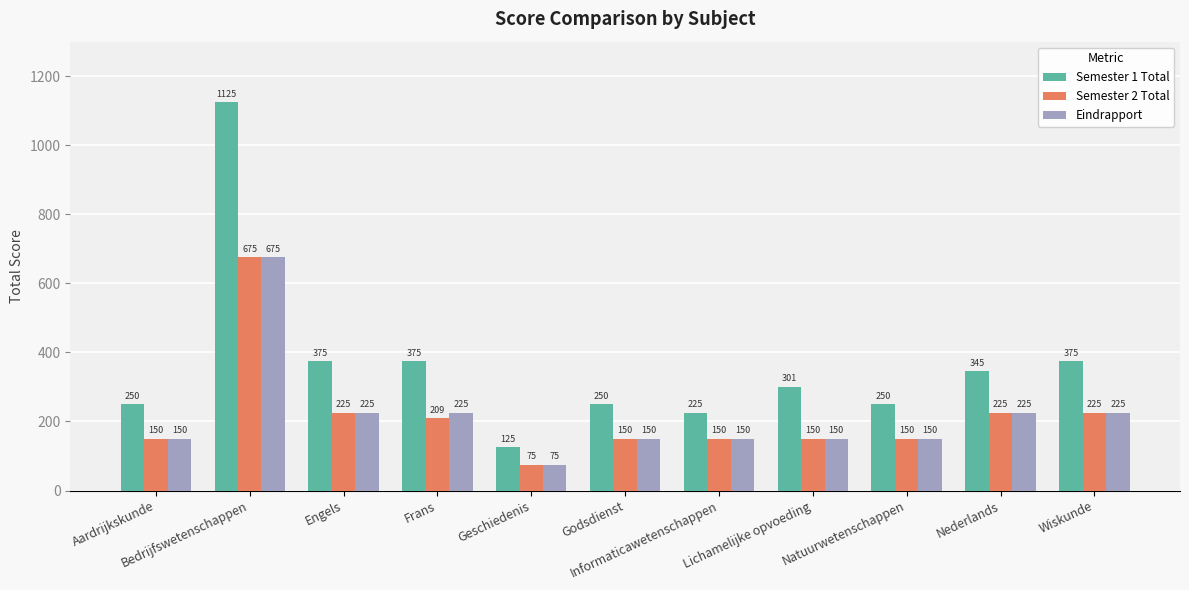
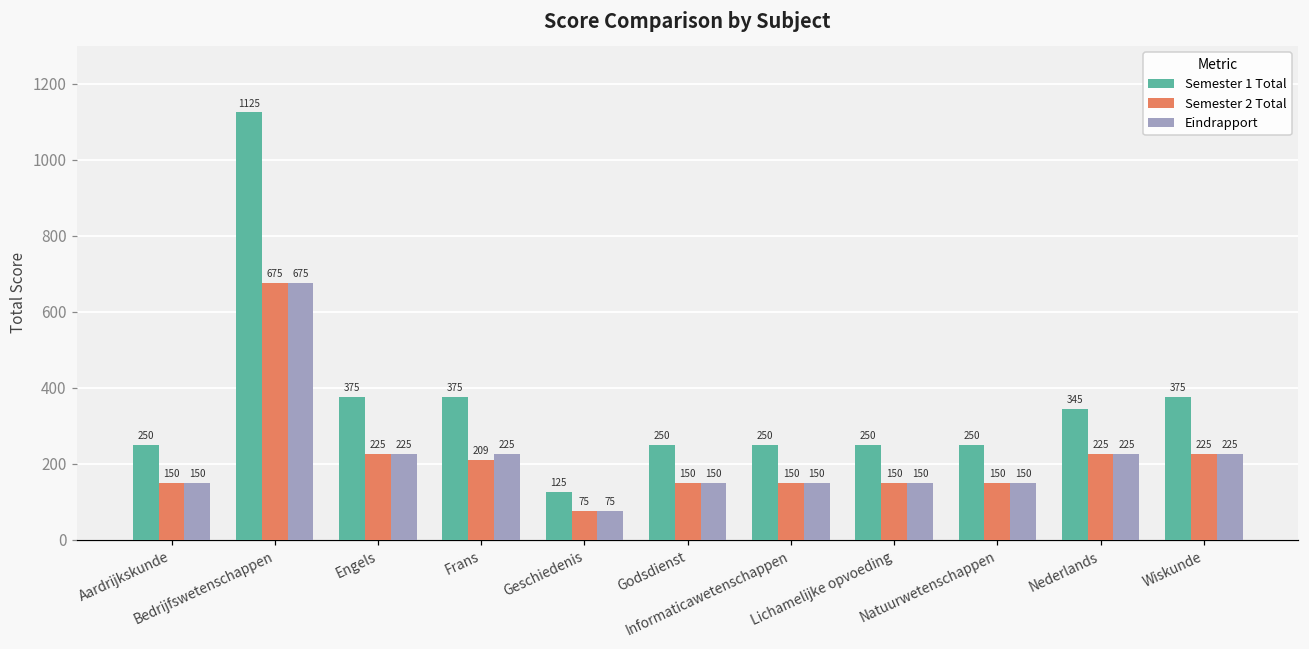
Semester 1 Total, Informaticawetenschappen: 225 -> 250
Semester 1 Total, Lichamelijke opvoeding: 301 -> 250
